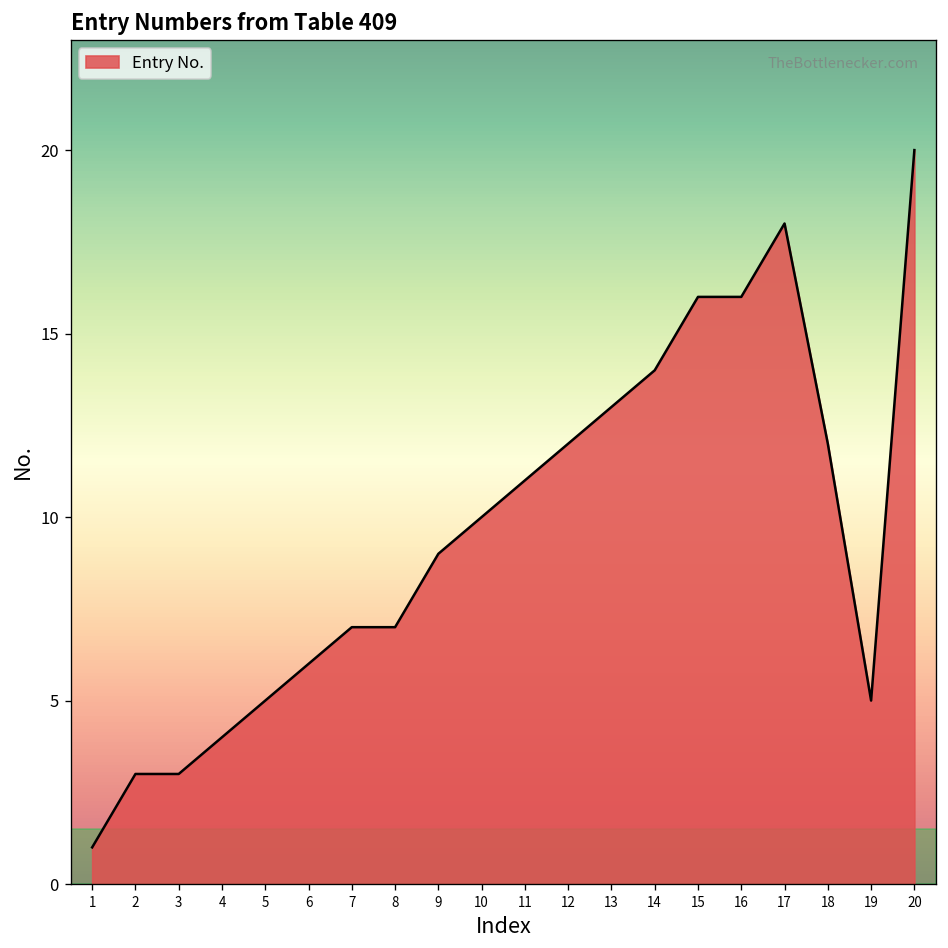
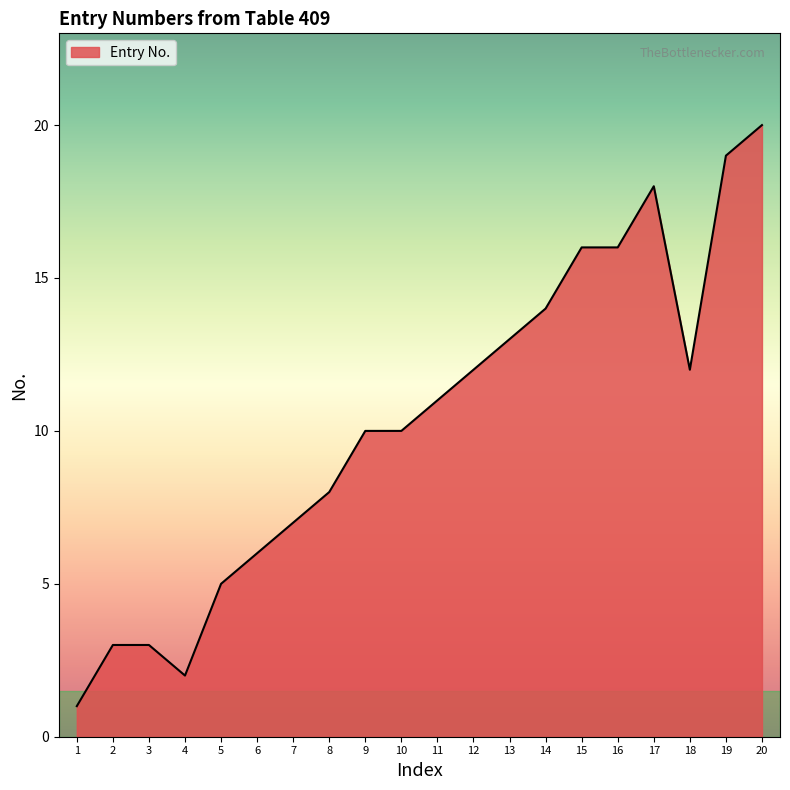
4: 4 -> 2
8: 7 -> 8
9: 9 -> 10
19: 5 -> 19
